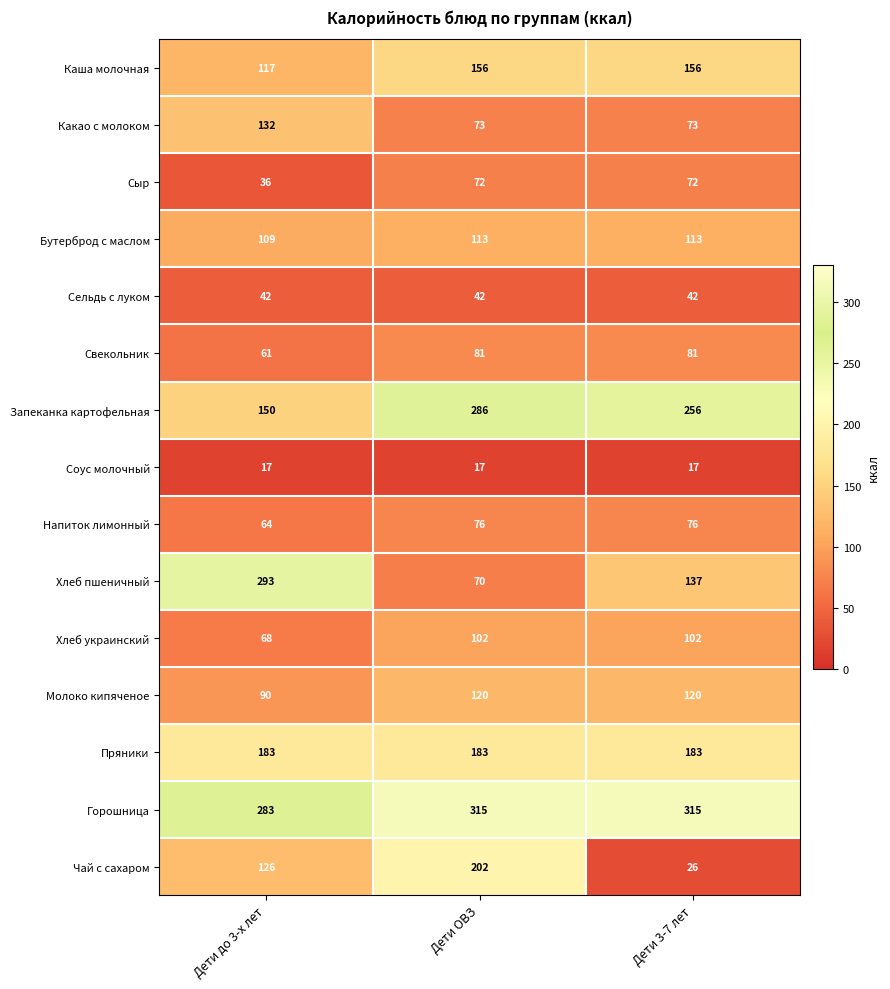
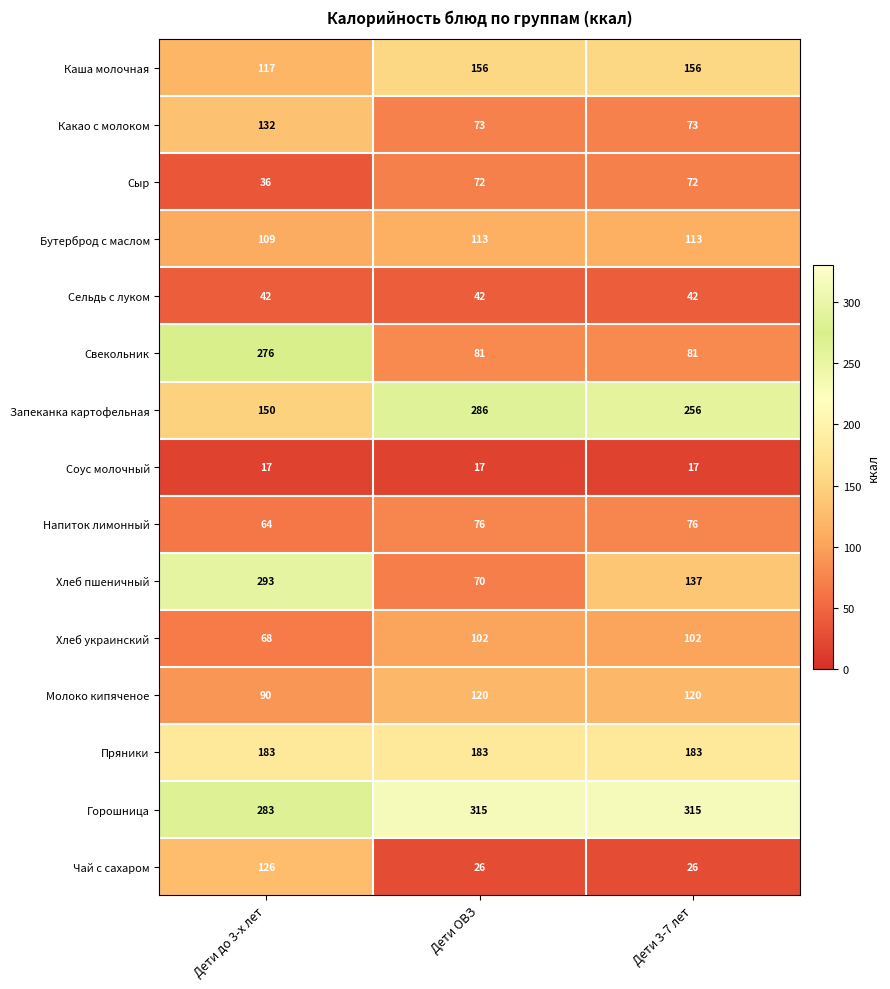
Свекольник, Дети до 3-х лет: 61 -> 276
Чай с сахаром, Дети ОВЗ: 202 -> 26
